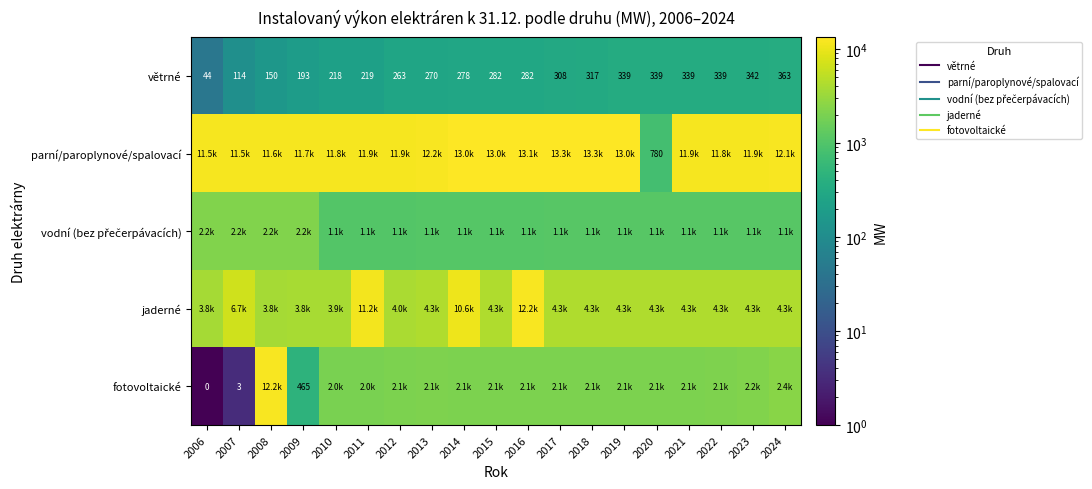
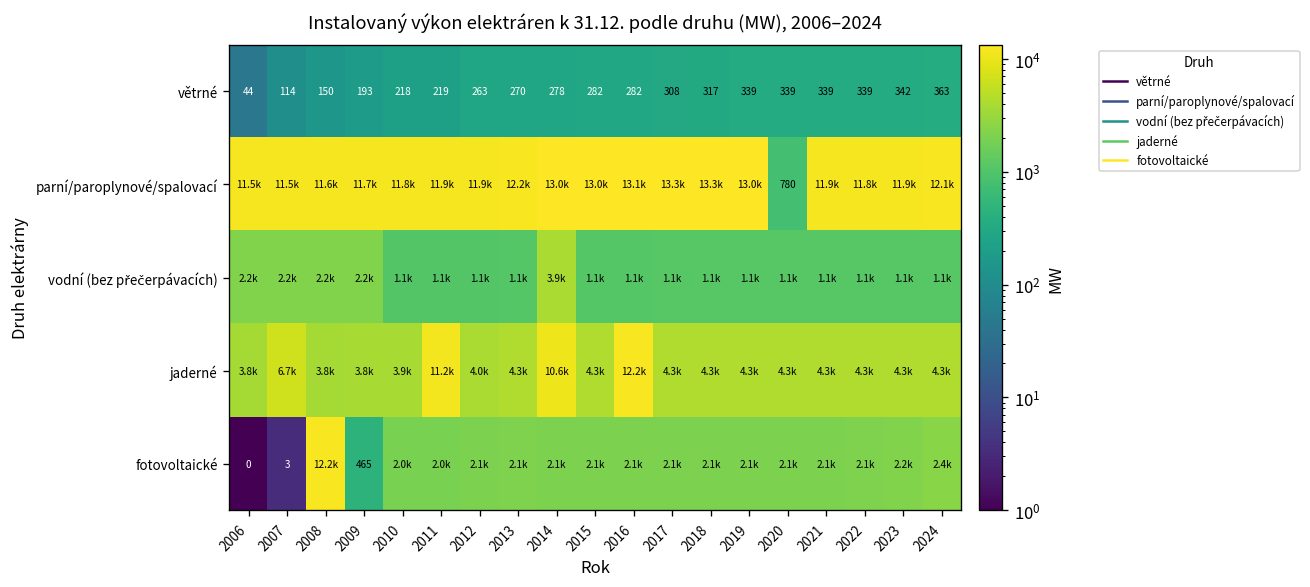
vodní (bez přečerpávacích), 2014: 1.1k -> 3.9k
